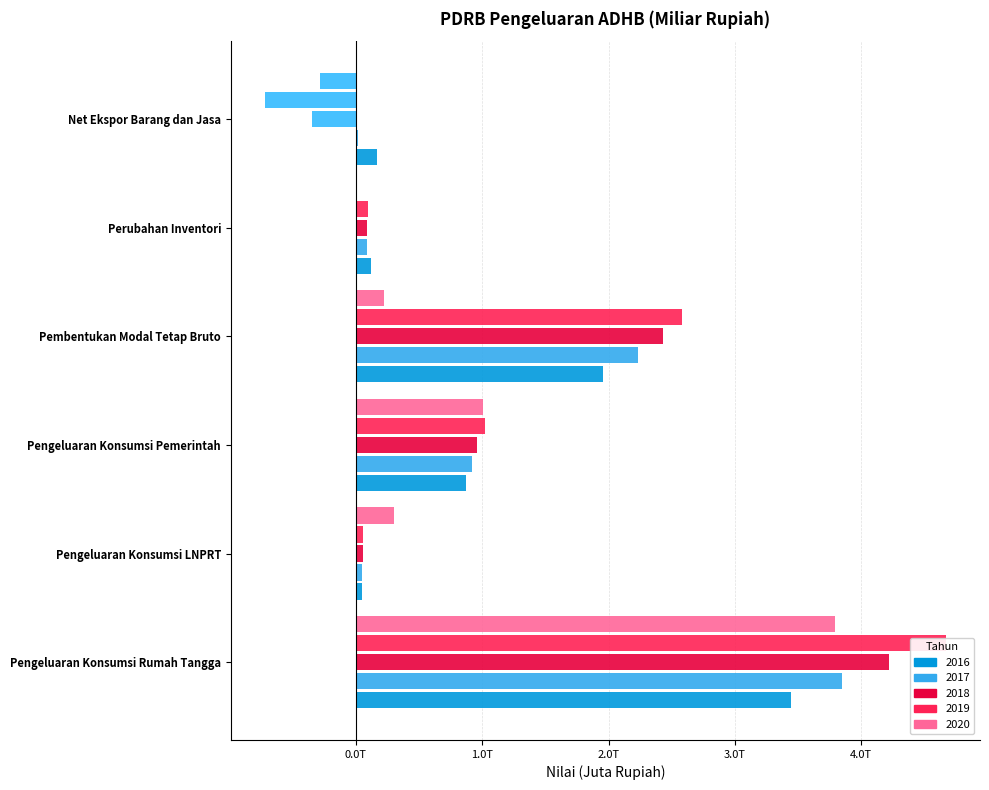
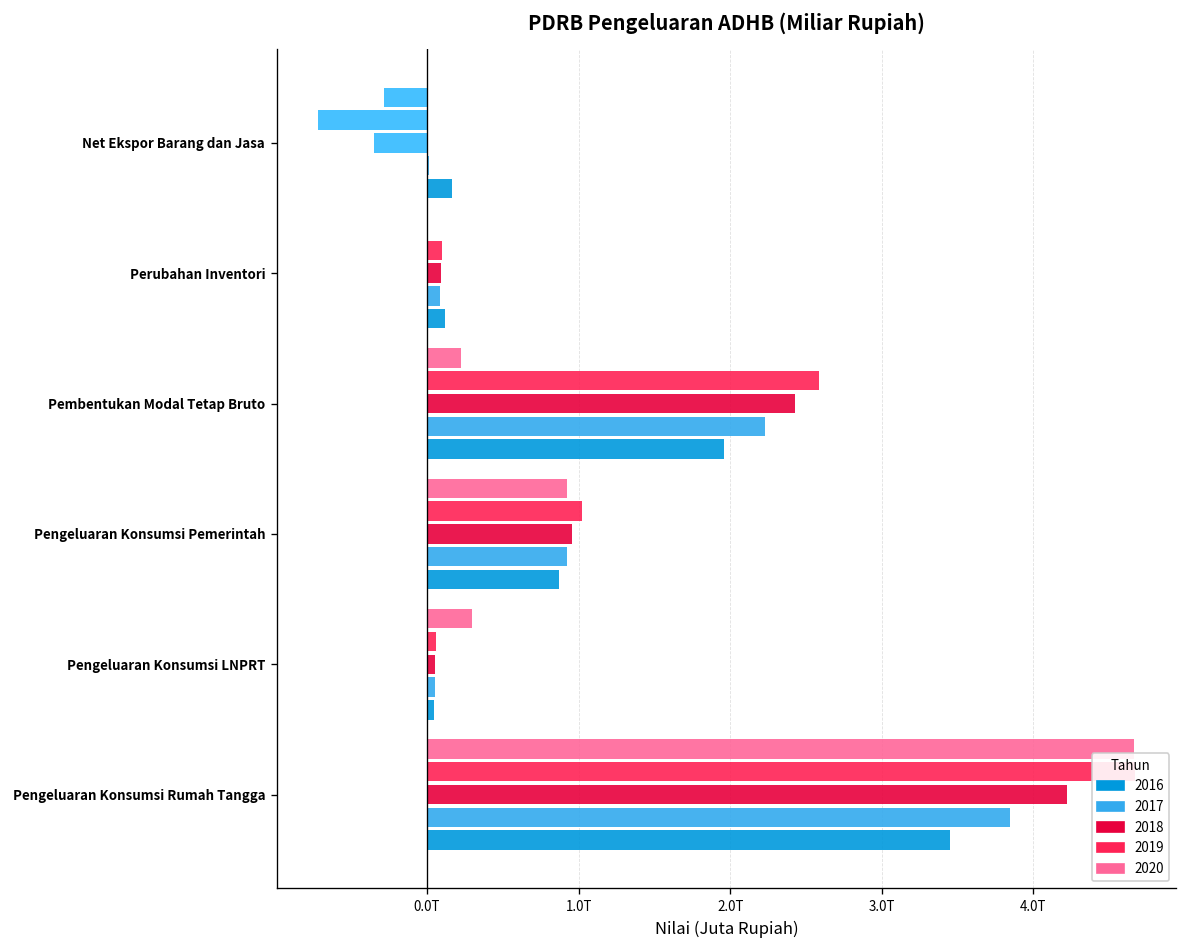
2020, Pengeluaran Konsumsi Pemerintah: 1.01T -> 0.93T
2020, Pengeluaran Konsumsi Rumah Tangga: 3.80T -> 4.66T
